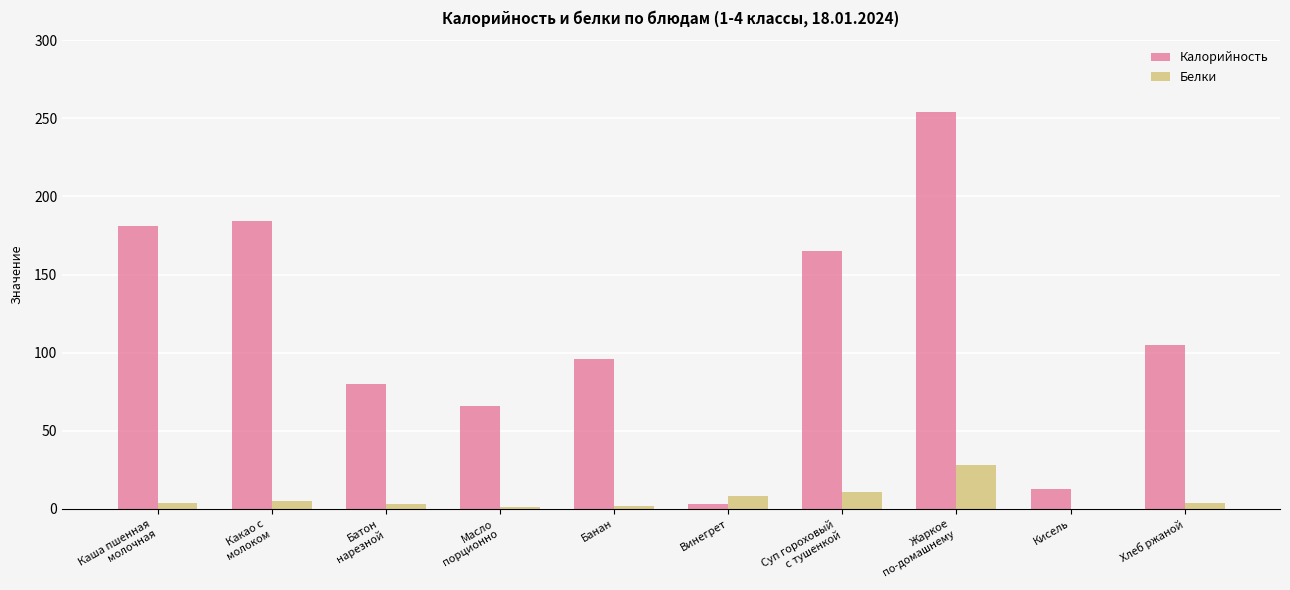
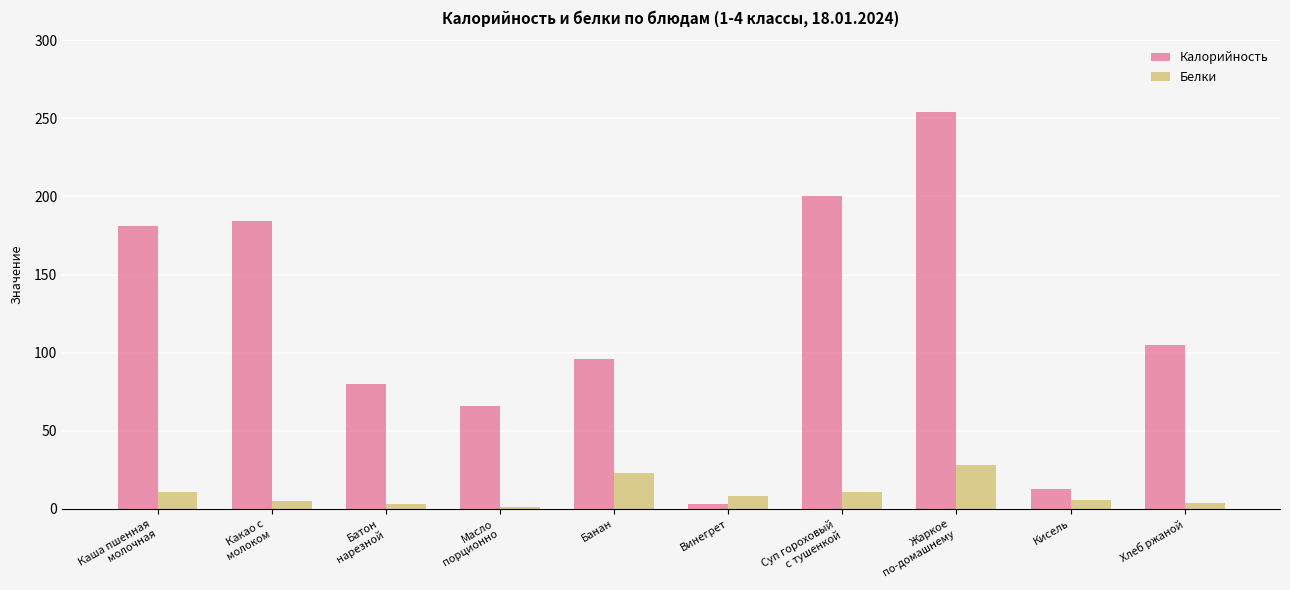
Белки, Каша пшенная молочная: 4 -> 11
Белки, Банан: 2 -> 23
Калорийность, Суп гороховый с тушенкой: 165 -> 200
Белки, Кисель: 0 -> 6
